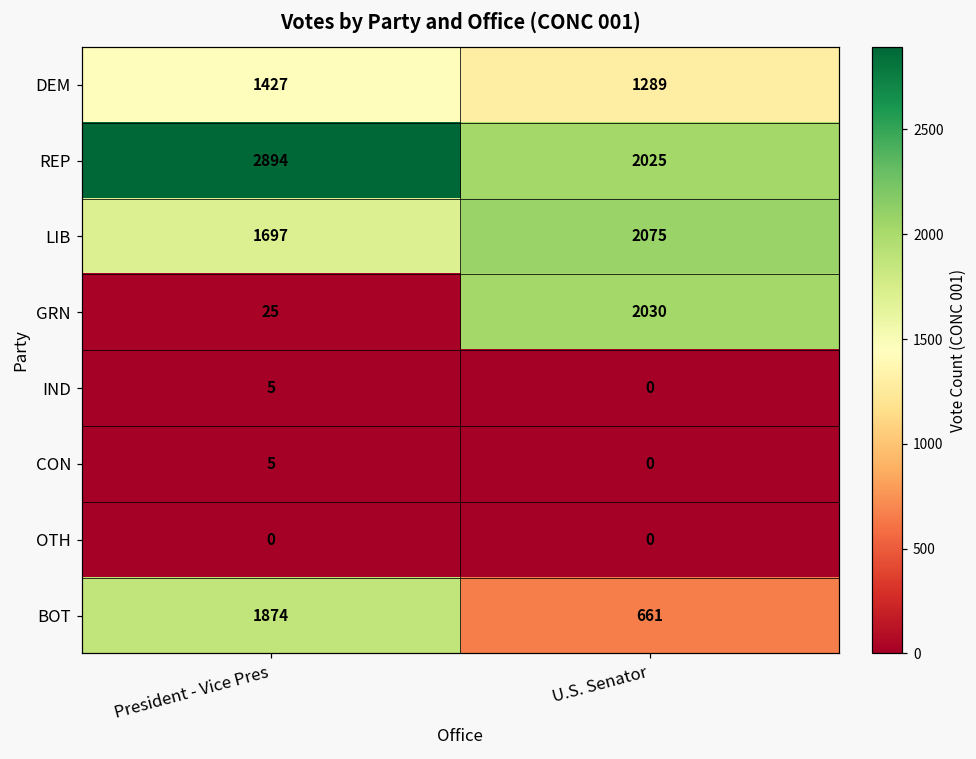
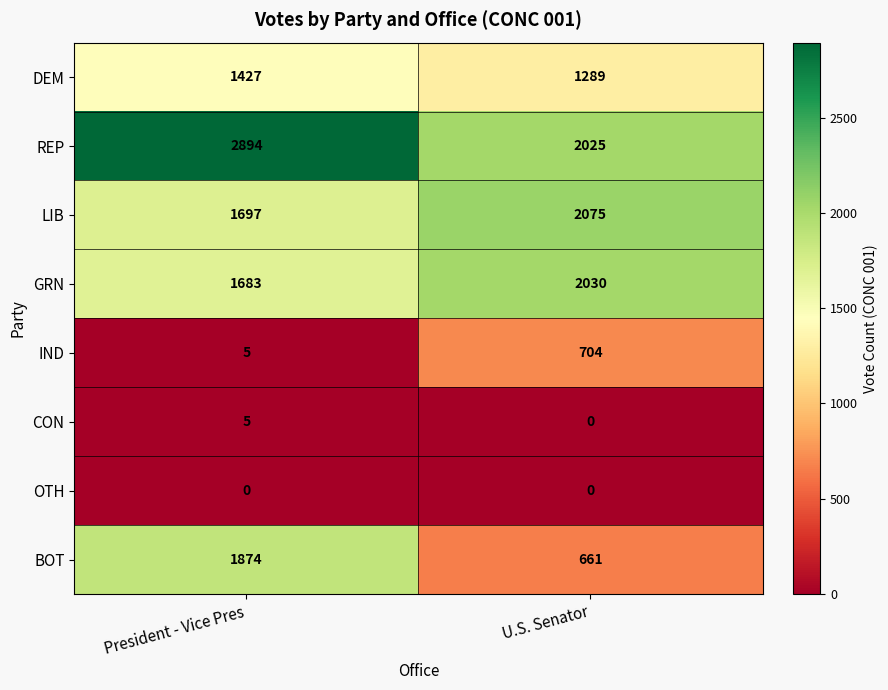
GRN, President - Vice Pres: 25 -> 1683
IND, U.S. Senator: 0 -> 704
